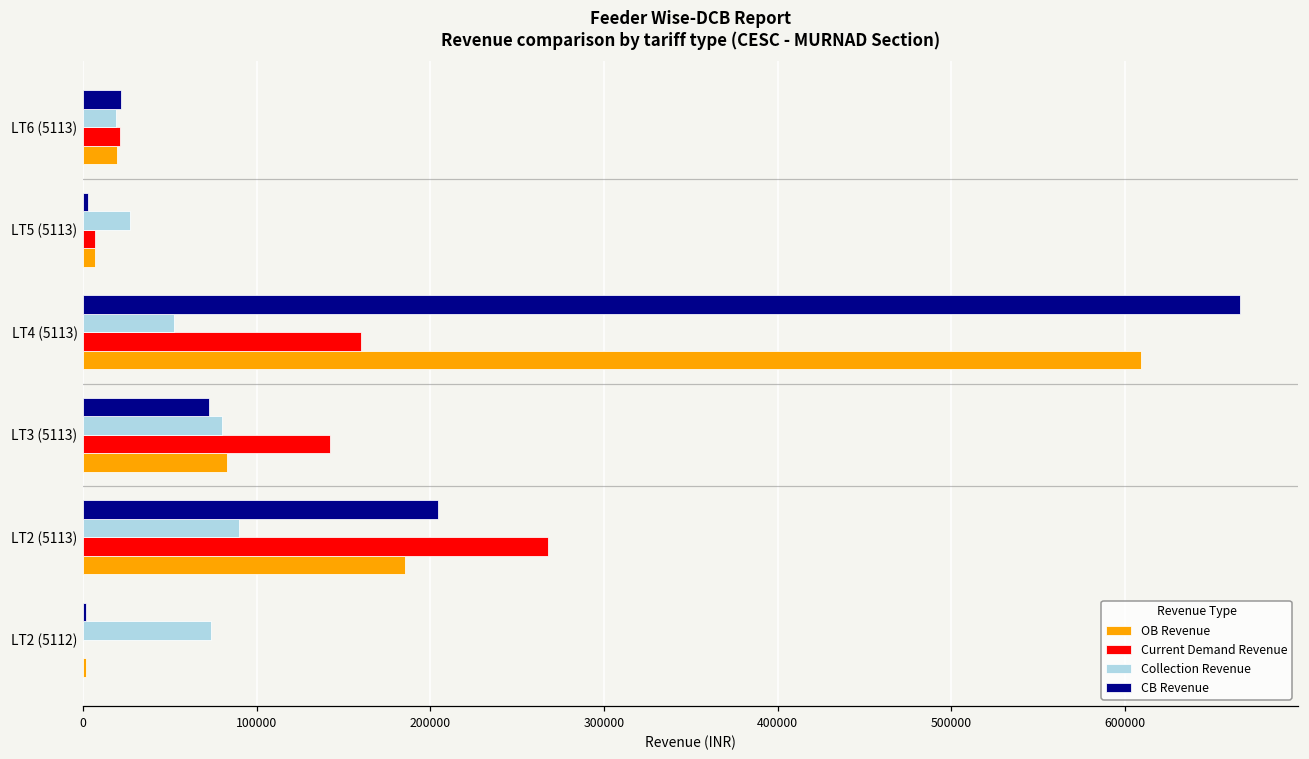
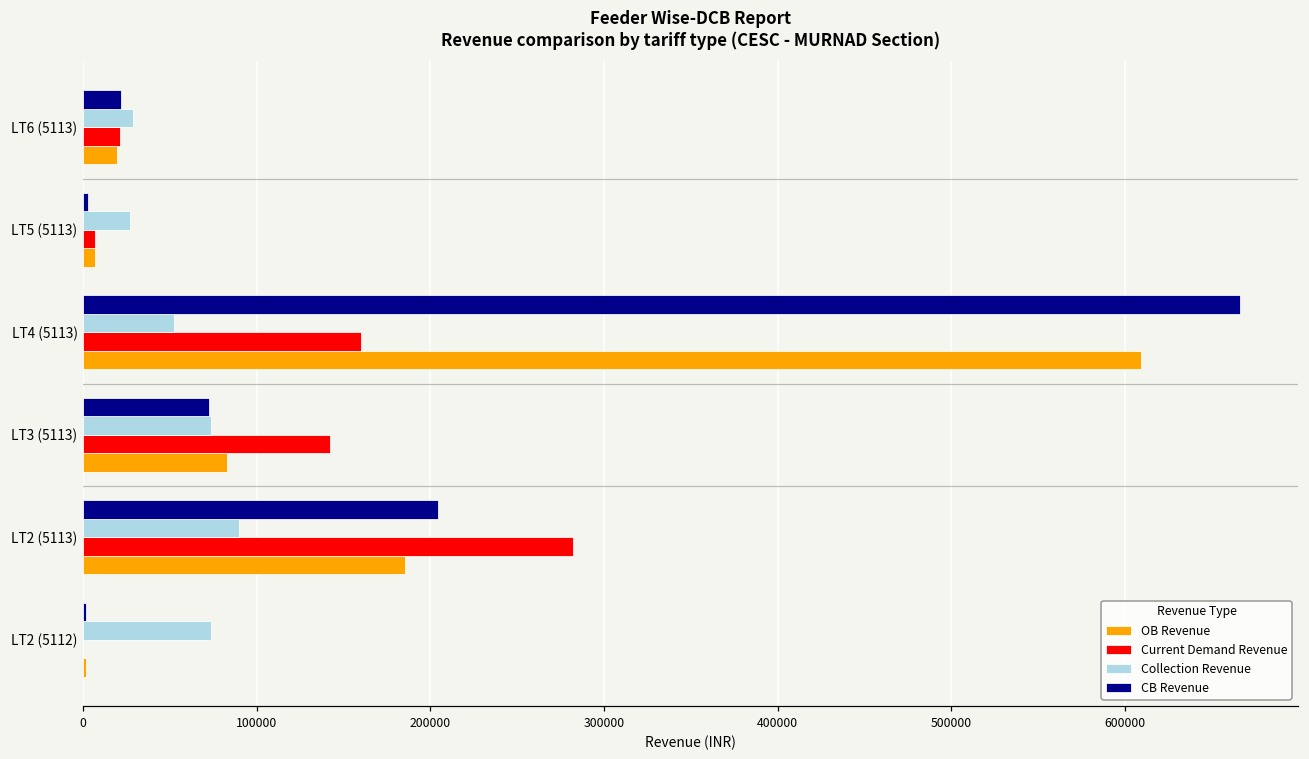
Collection Revenue, LT6 (5113): 19000 -> 29000
Collection Revenue, LT3 (5113): 80000 -> 74000
Current Demand Revenue, LT2 (5113): 268000 -> 282000
